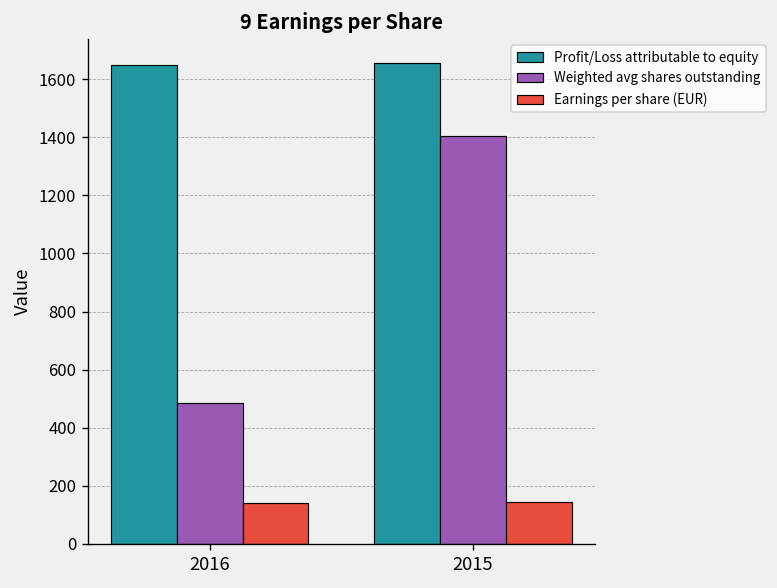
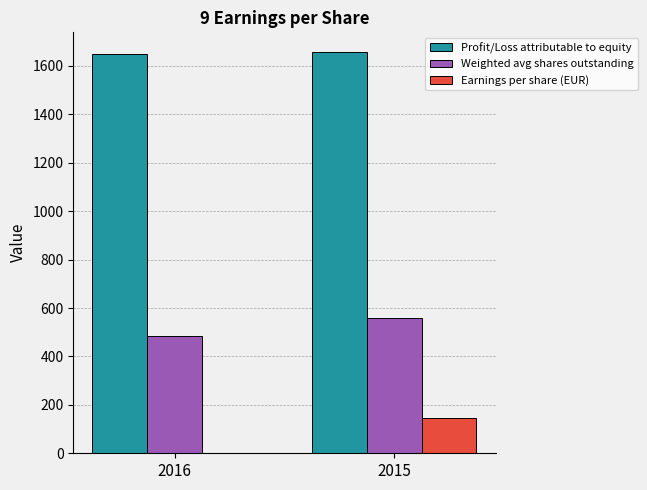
Earnings per share (EUR), 2016: 140 -> 0
Weighted avg shares outstanding, 2015: 1400 -> 560
